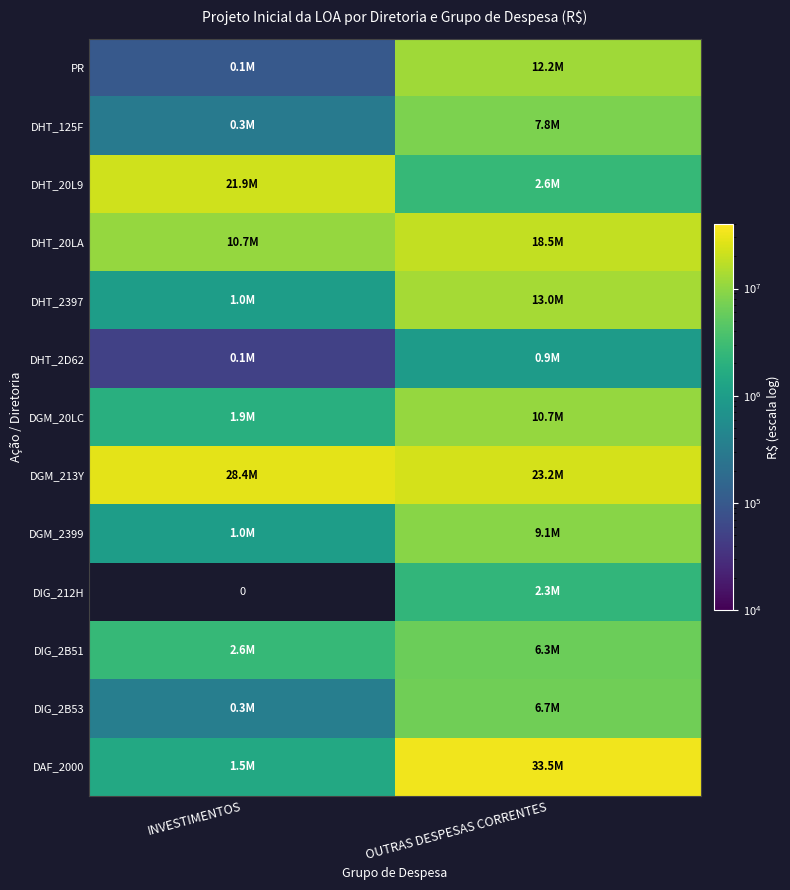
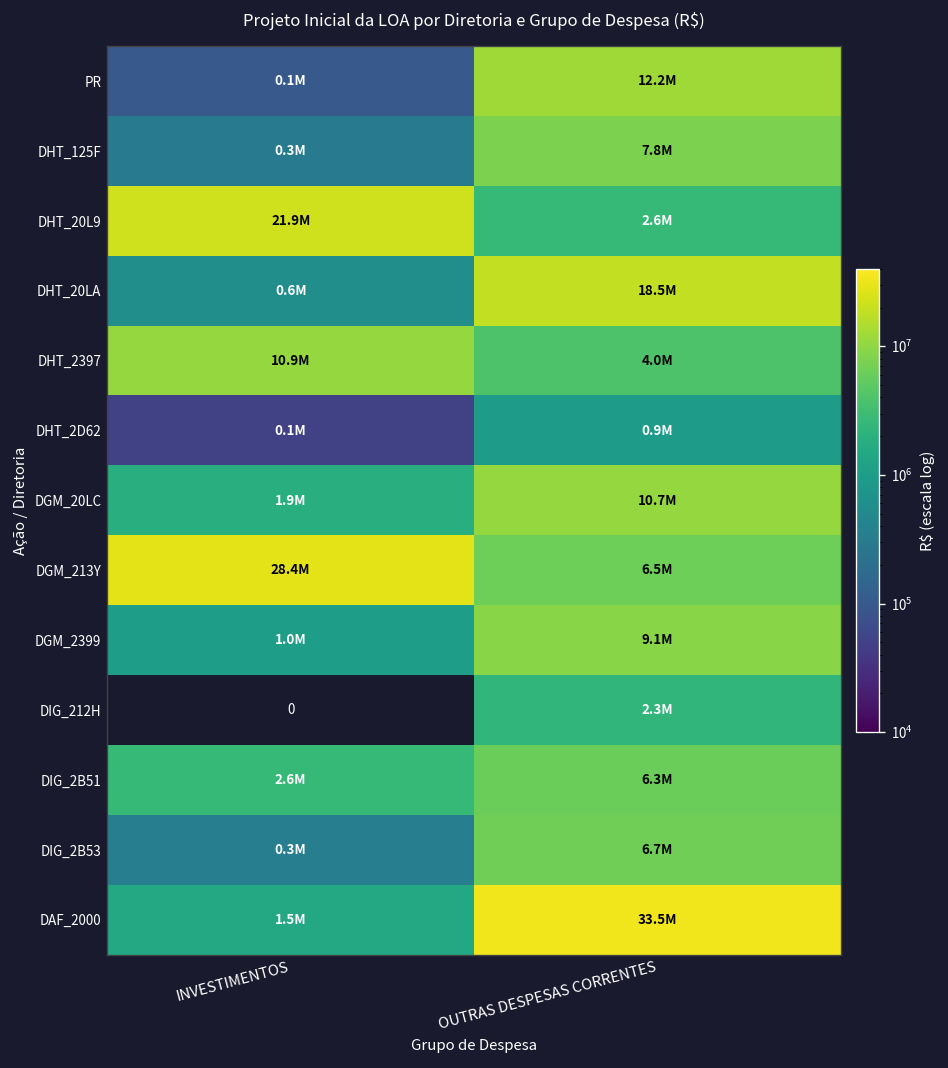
DHT_20LA, INVESTIMENTOS: 10.7M -> 0.6M
DHT_2397, INVESTIMENTOS: 1.0M -> 10.9M
DHT_2397, OUTRAS DESPESAS CORRENTES: 13.0M -> 4.0M
DGM_213Y, OUTRAS DESPESAS CORRENTES: 23.2M -> 6.5M
